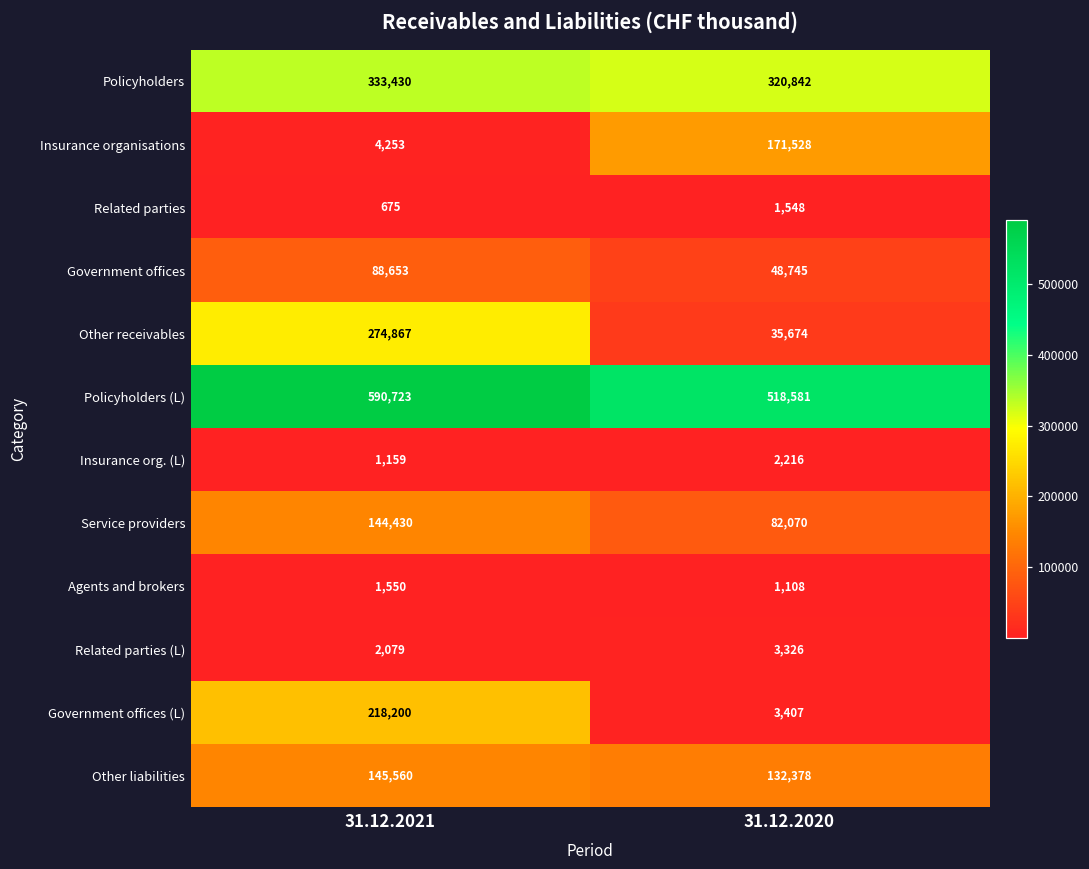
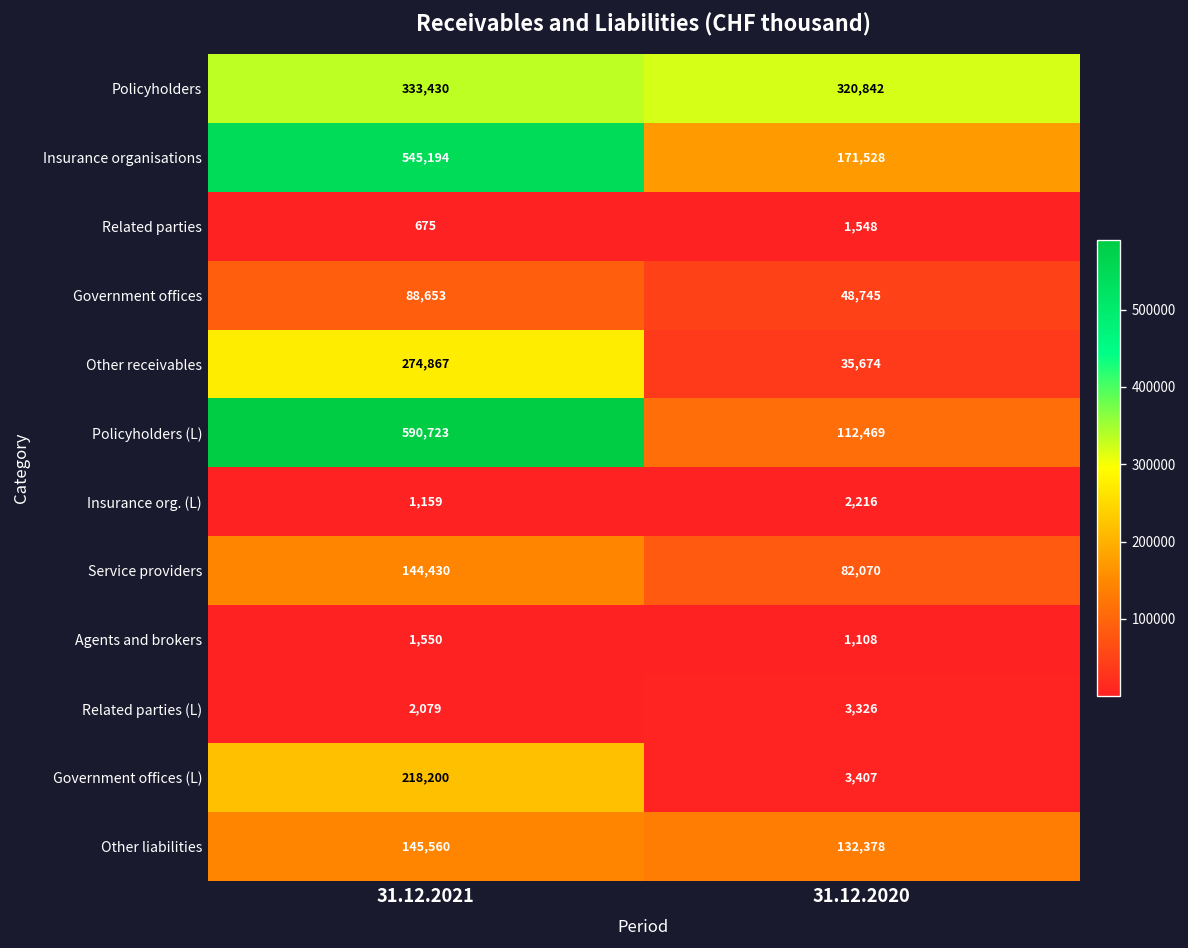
Insurance organisations, 31.12.2021: 4,253 -> 545,194
Policyholders (L), 31.12.2020: 518,581 -> 112,469
